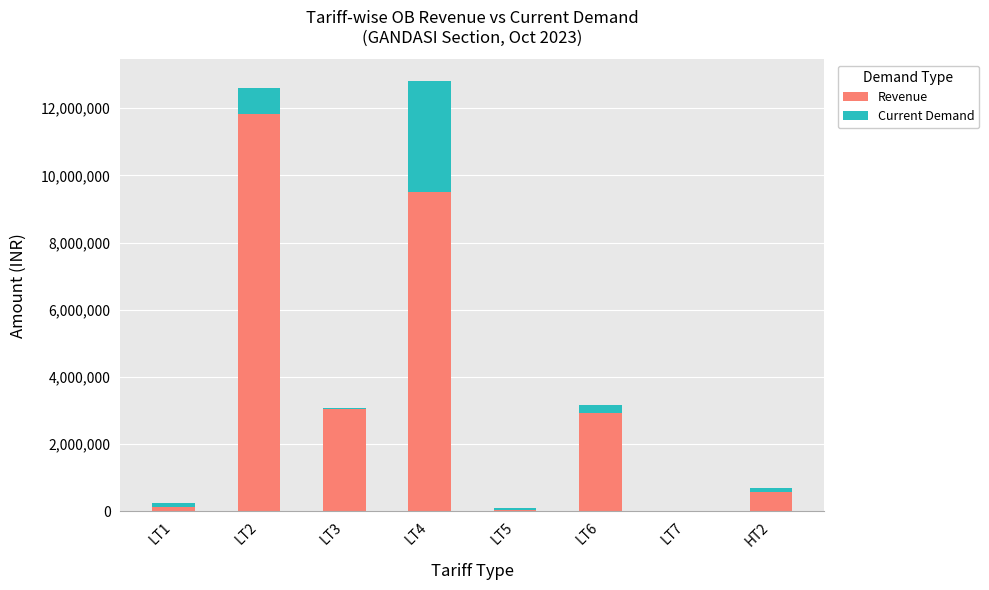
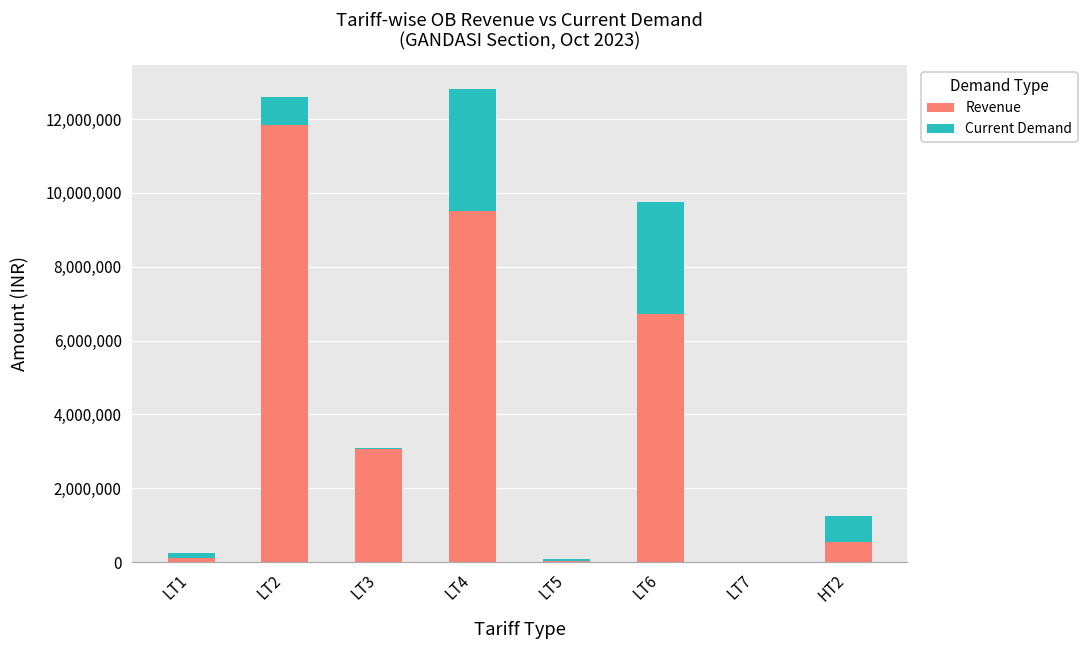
Revenue, LT6: 2,900,000 -> 6,700,000
Current Demand, LT6: 200,000 -> 3,000,000
Current Demand, HT2: 100,000 -> 700,000
